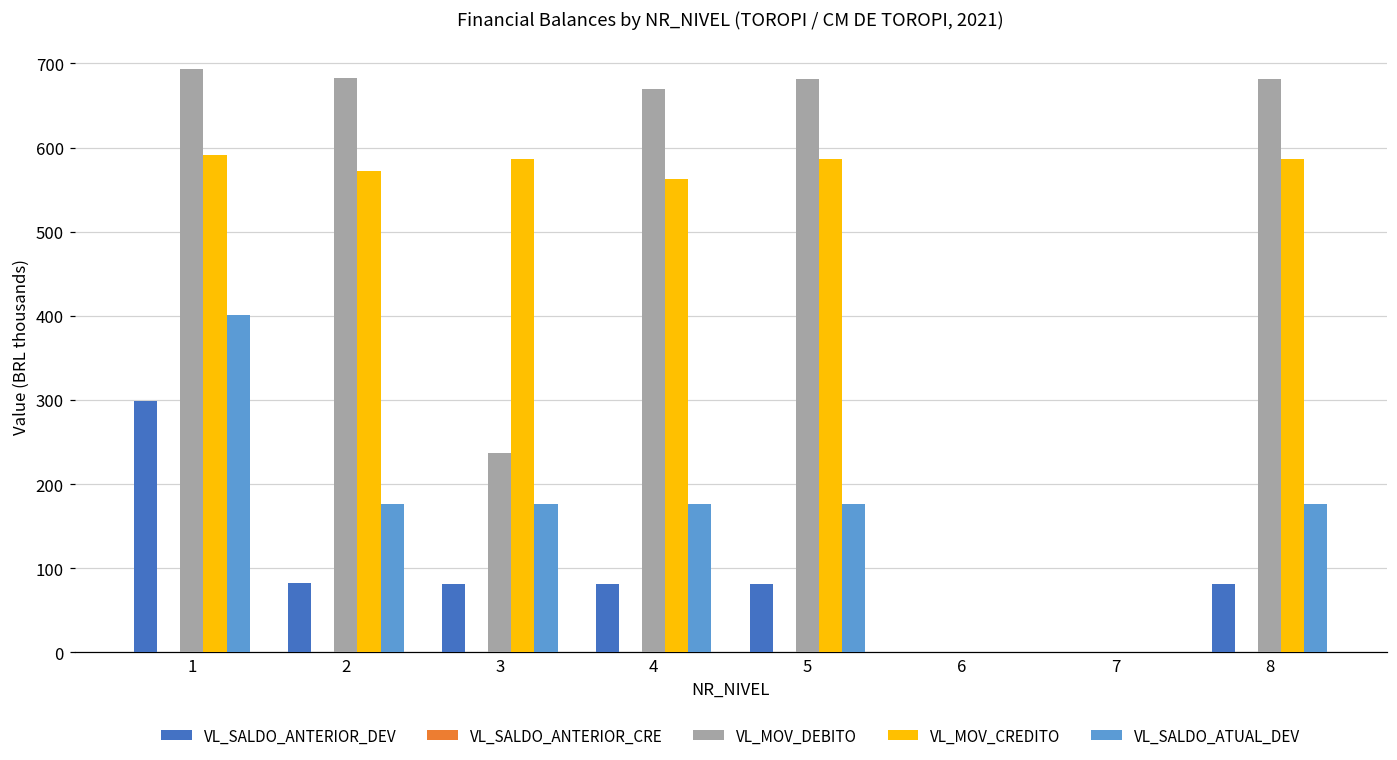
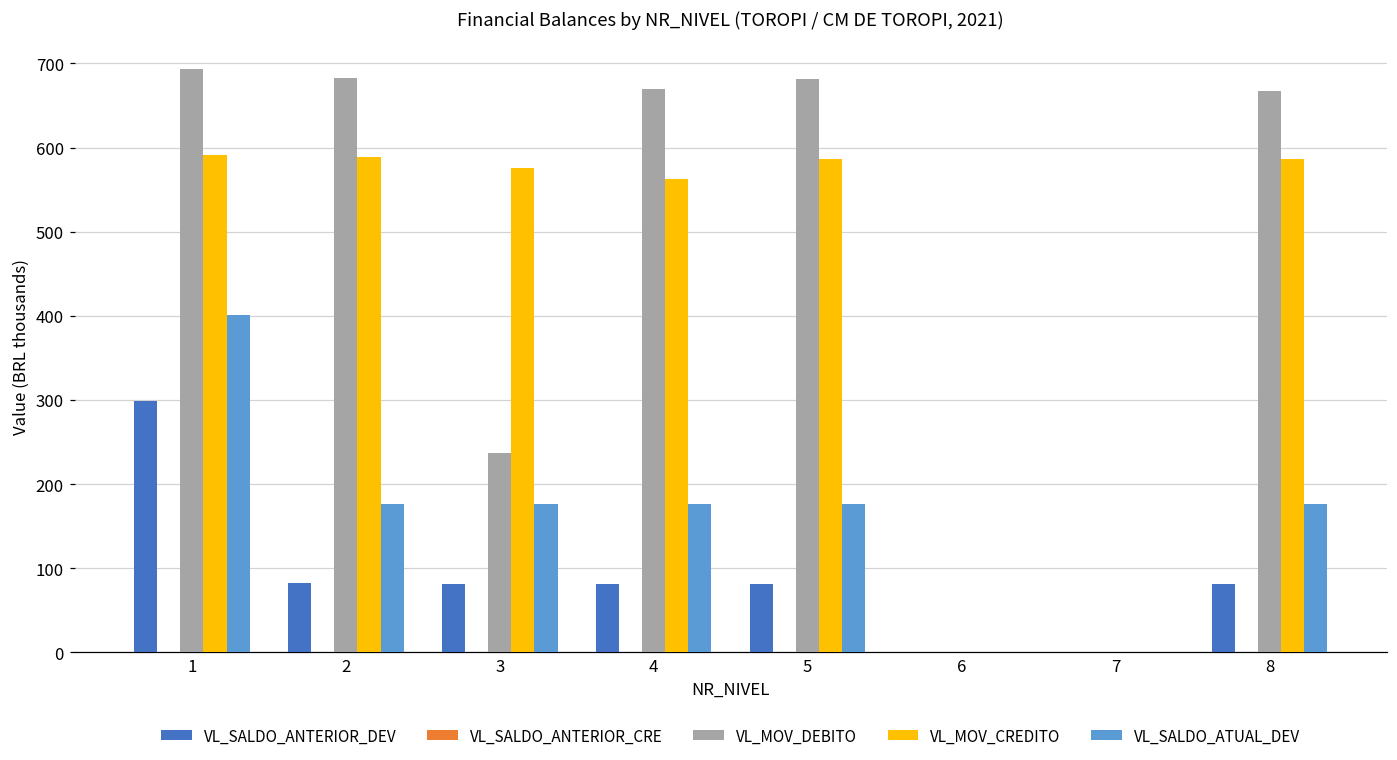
VL_MOV_CREDITO, 2: 570 -> 590
VL_MOV_CREDITO, 3: 590 -> 580
VL_MOV_DEBITO, 8: 680 -> 670
